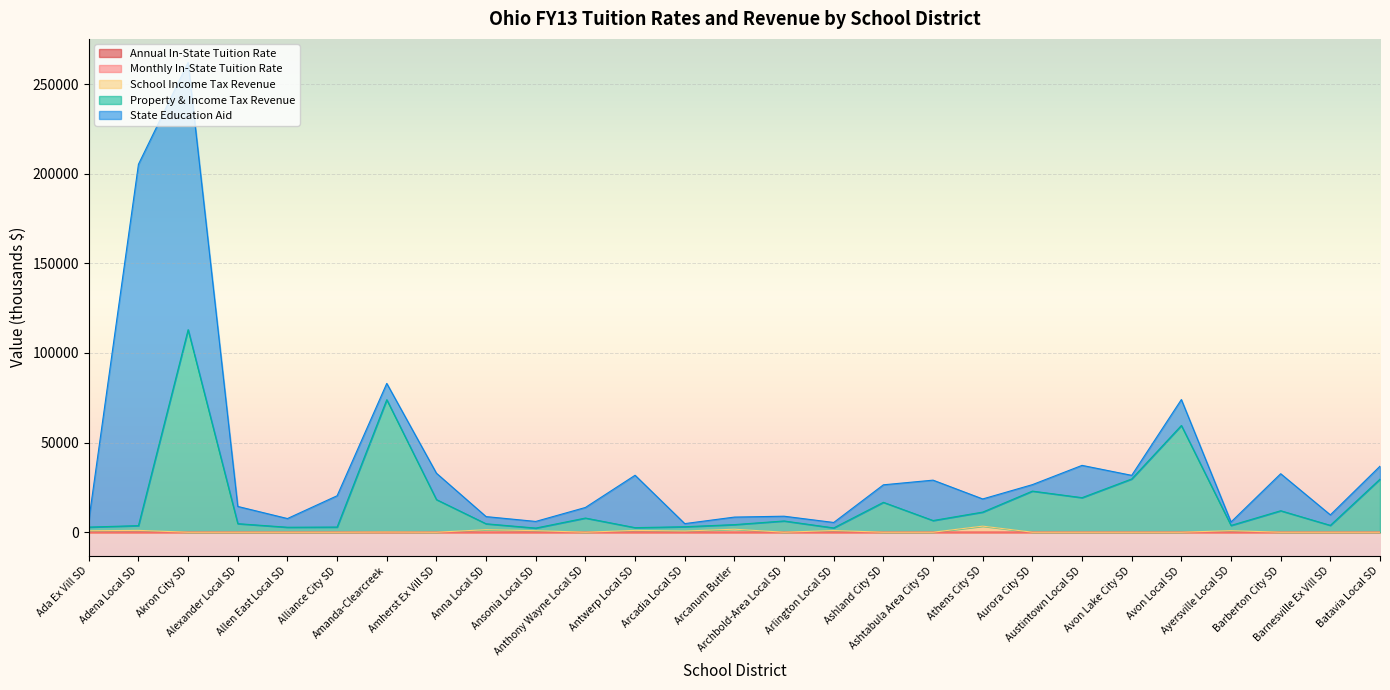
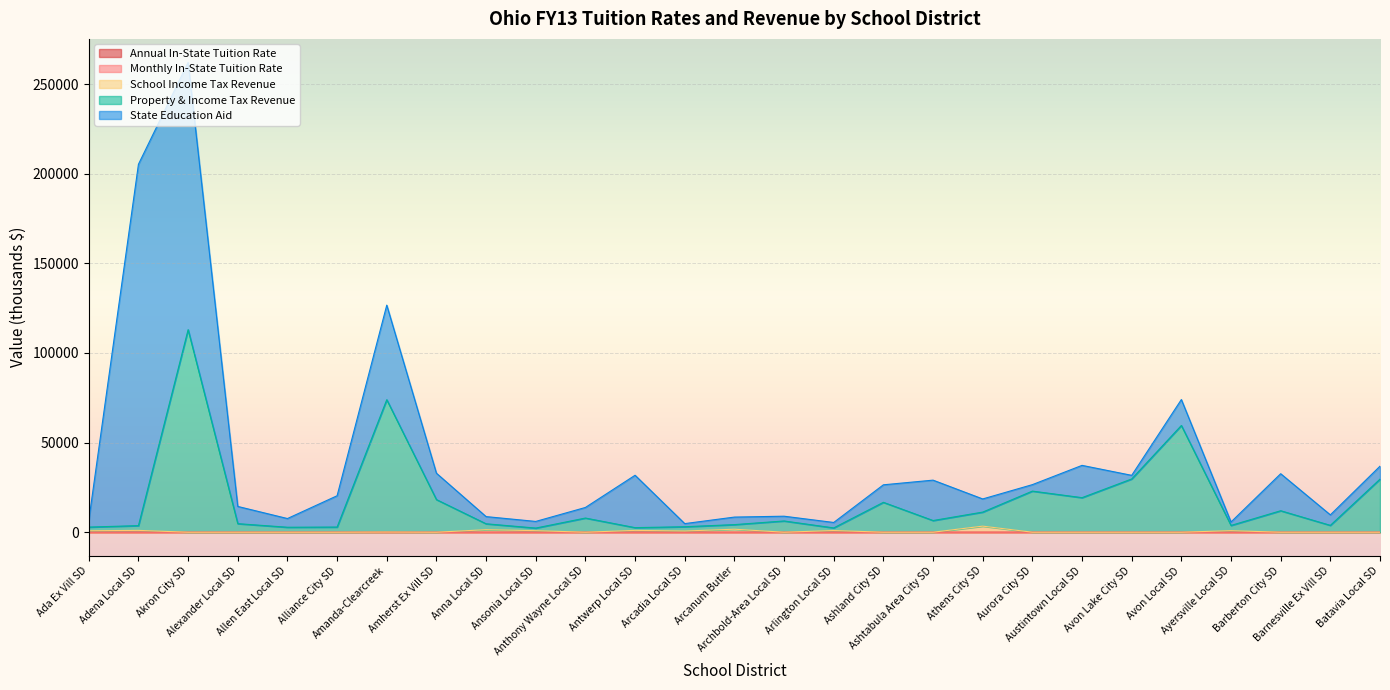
State Education Aid, Amanda-Clearcreek: 9000 -> 53000
